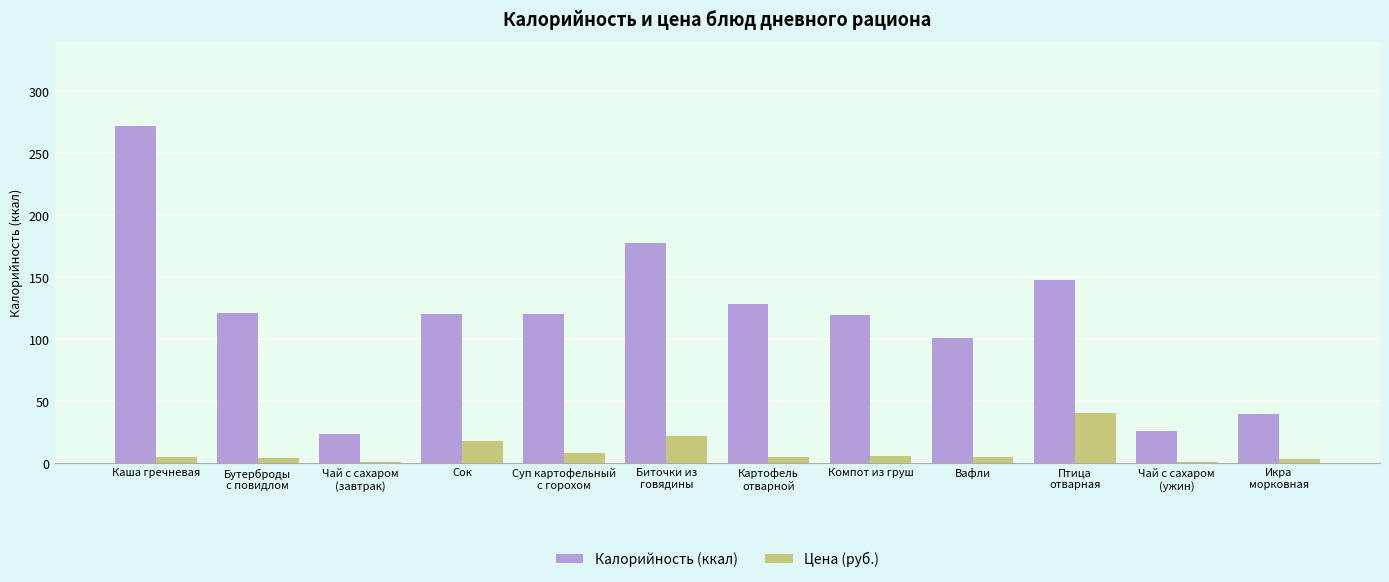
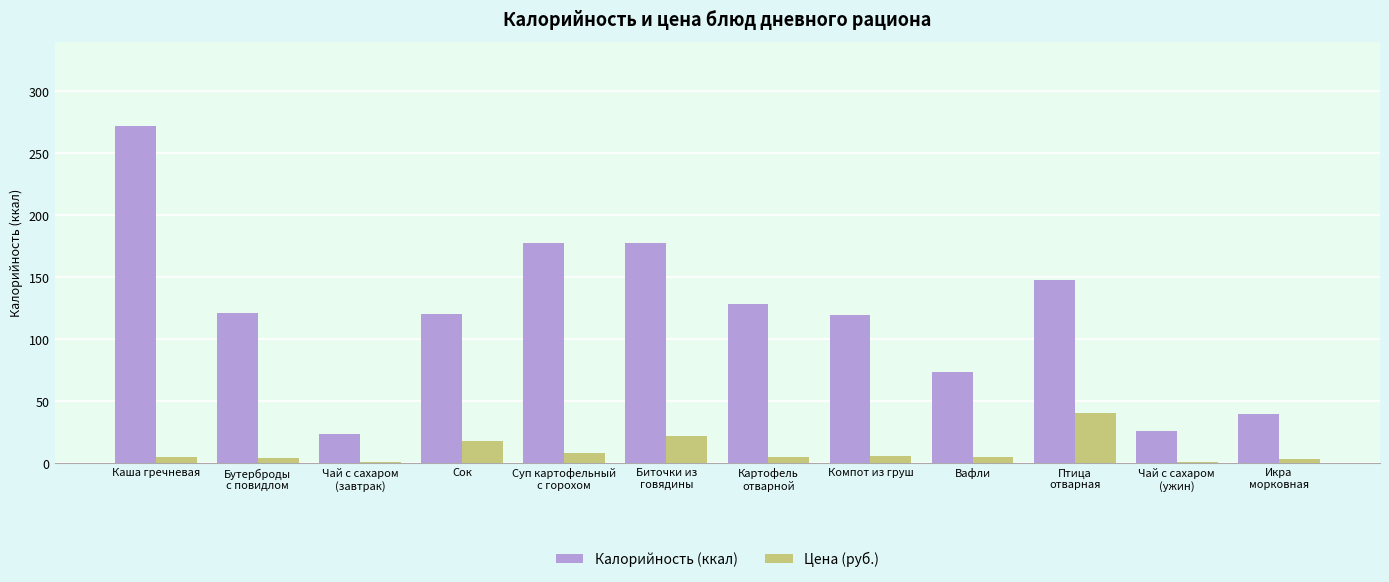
Калорийность (ккал), Суп картофельный с горохом: 120 -> 177
Калорийность (ккал), Вафли: 101 -> 74
